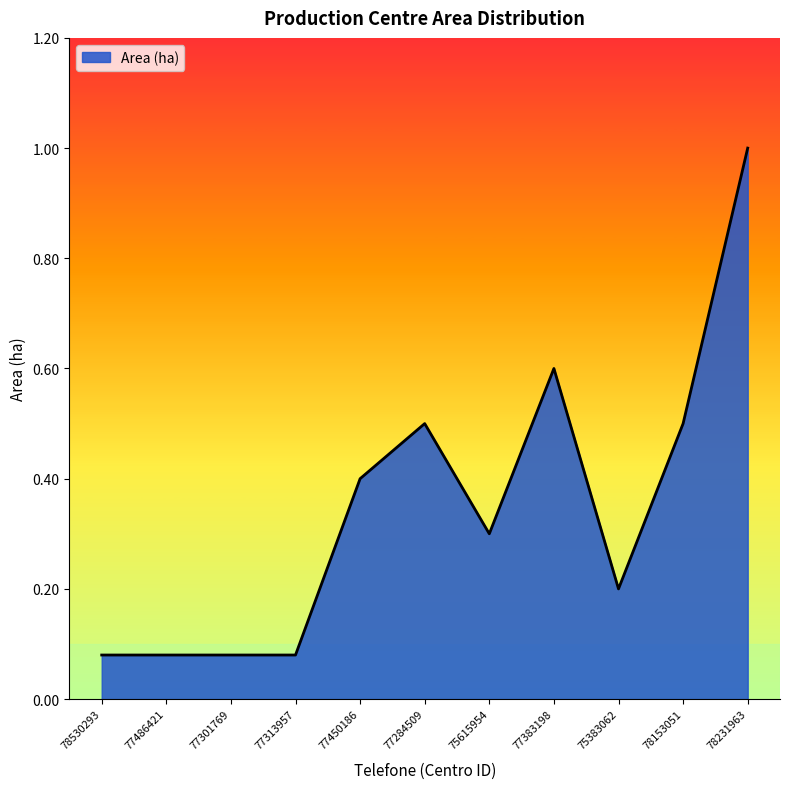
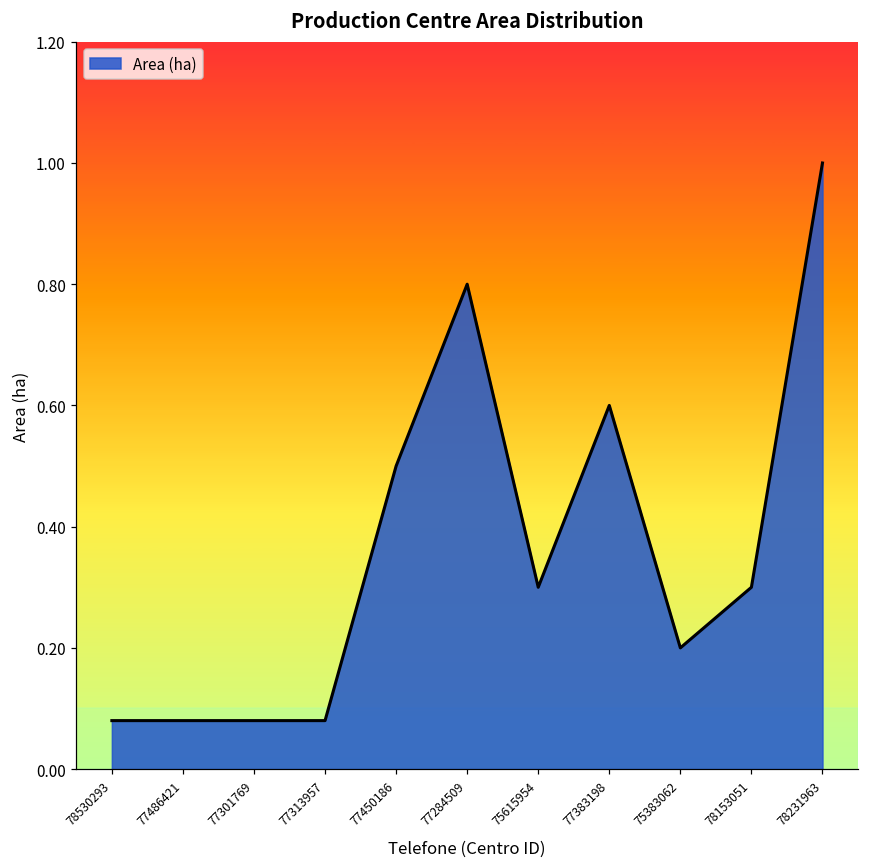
77450186: 0.4 -> 0.5
77284509: 0.5 -> 0.8
78153051: 0.5 -> 0.3
